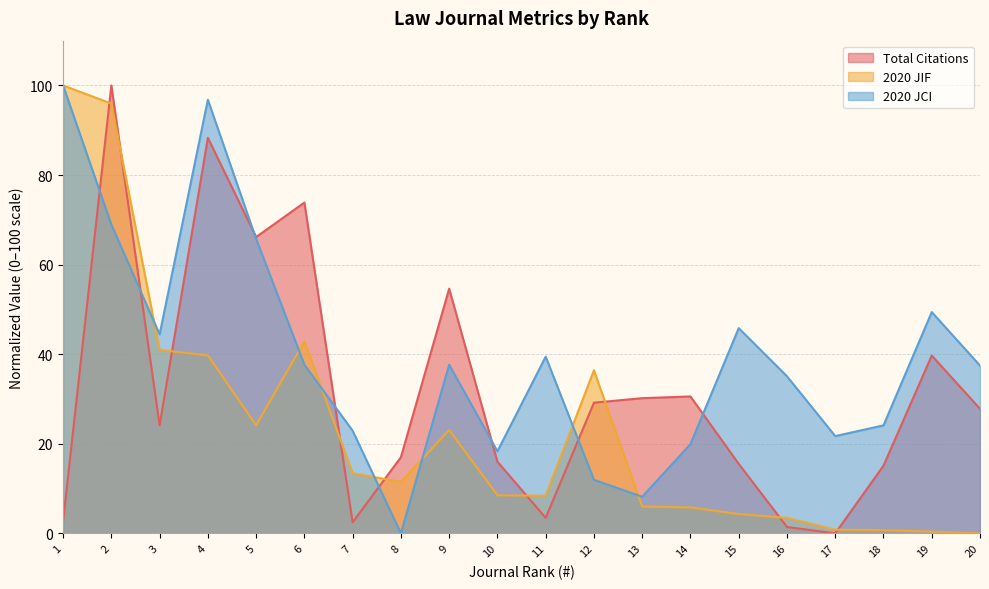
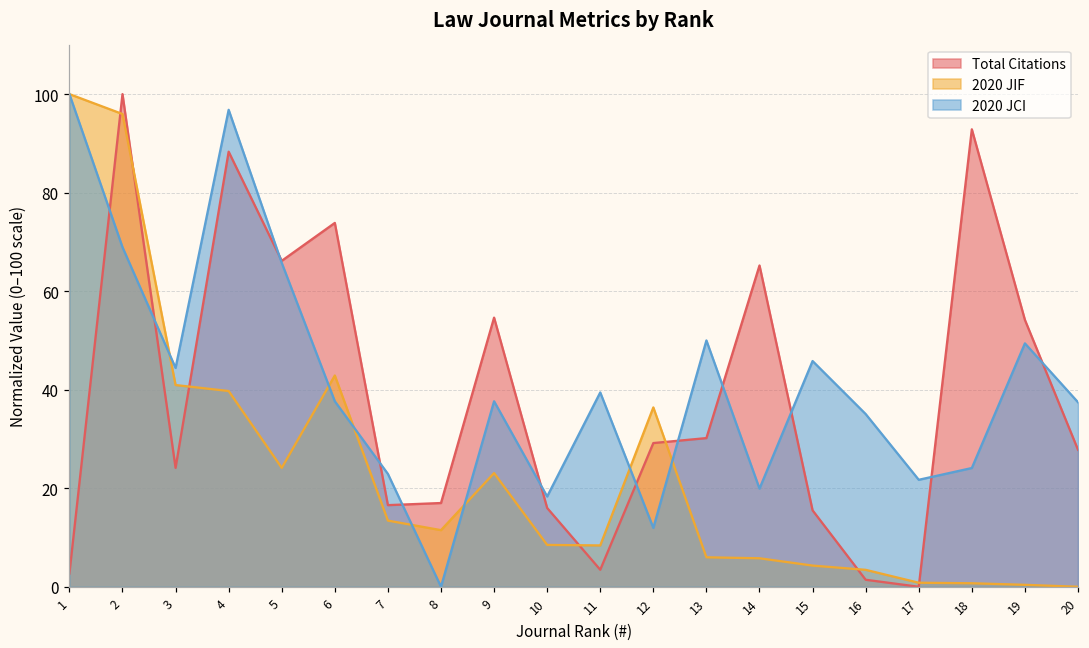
Total Citations, 7: 2 -> 17
2020 JCI, 13: 8 -> 50
Total Citations, 14: 31 -> 65
Total Citations, 18: 15 -> 93
Total Citations, 19: 40 -> 54
